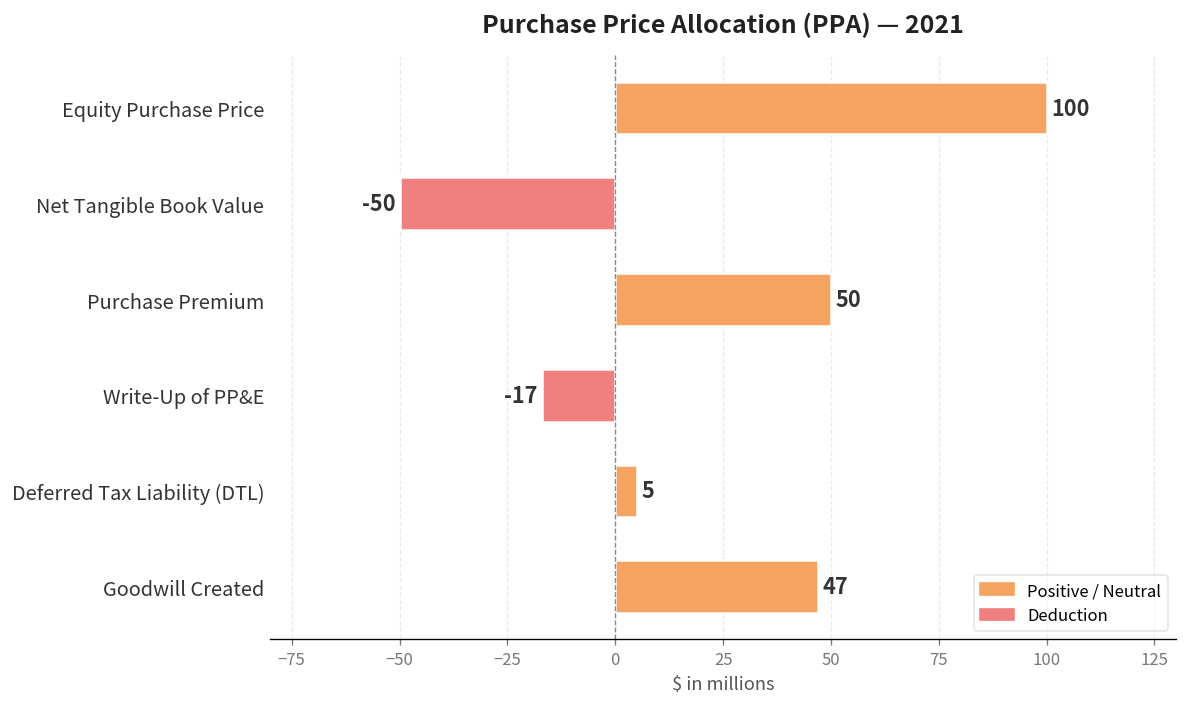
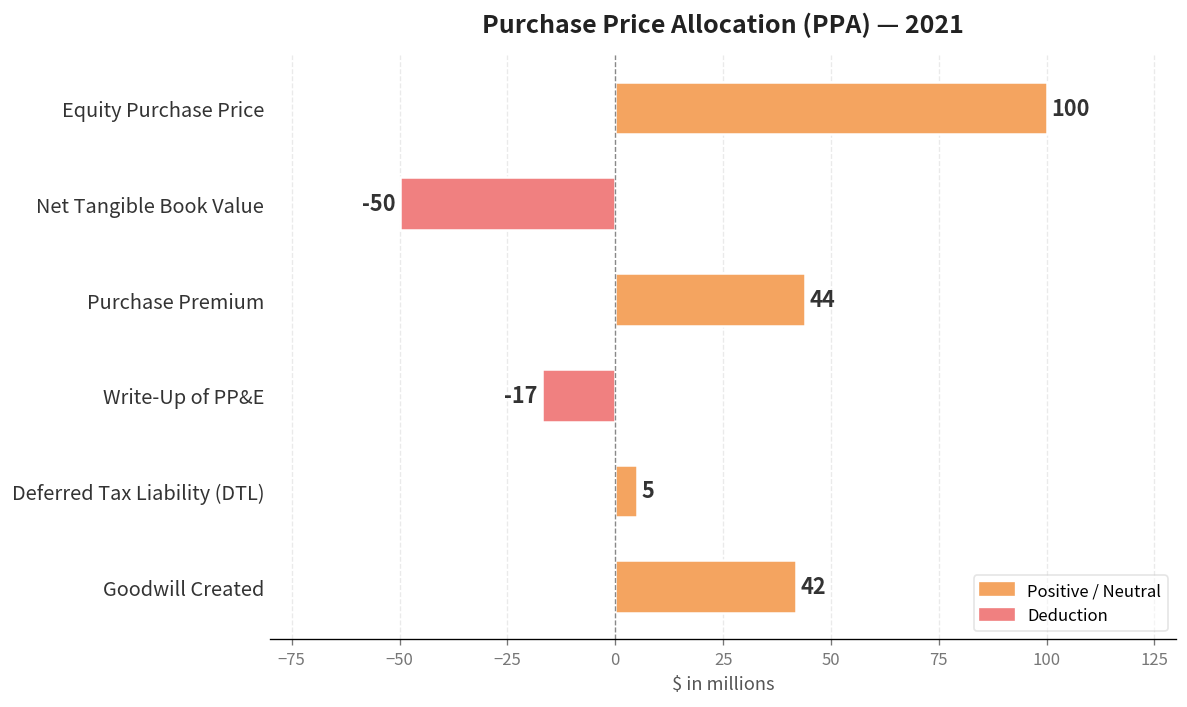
Purchase Premium: 50 -> 44
Goodwill Created: 47 -> 42
